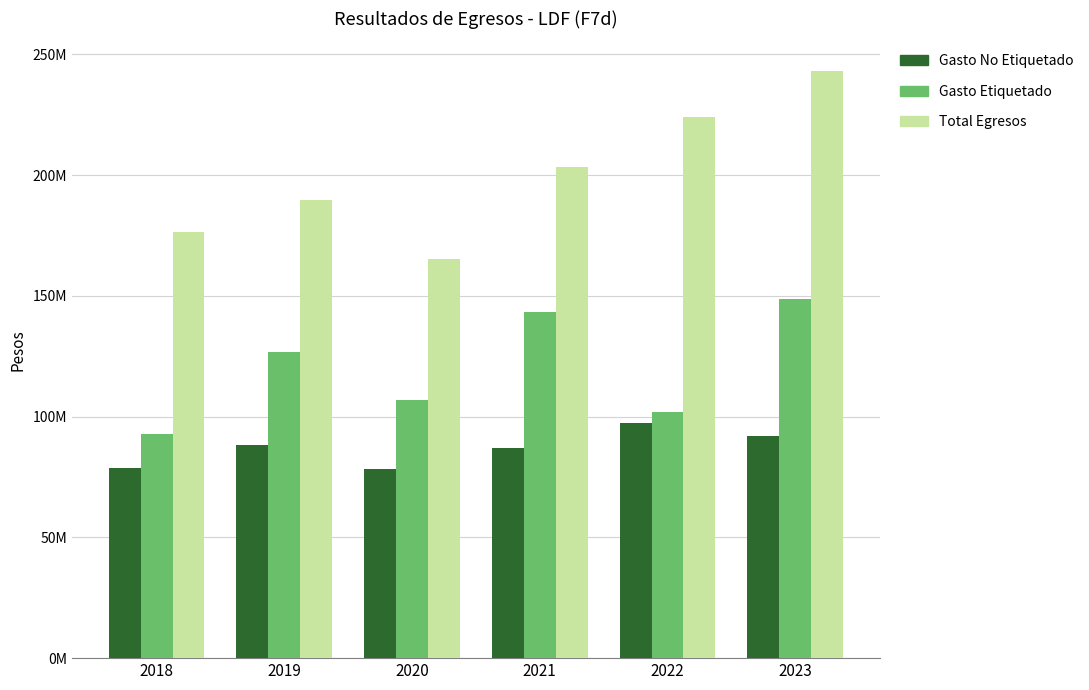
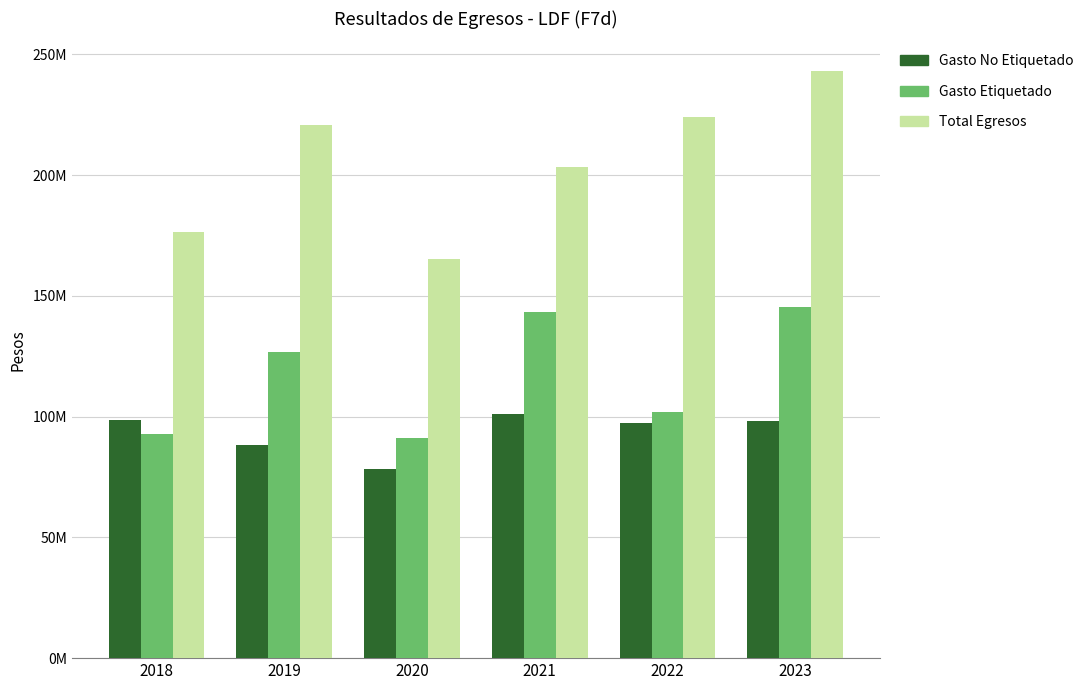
Gasto No Etiquetado, 2018: 79000000 -> 99000000
Total Egresos, 2019: 190000000 -> 221000000
Gasto Etiquetado, 2020: 107000000 -> 91000000
Gasto No Etiquetado, 2021: 87000000 -> 101000000
Gasto No Etiquetado, 2023: 92000000 -> 98000000
Gasto Etiquetado, 2023: 149000000 -> 145000000
